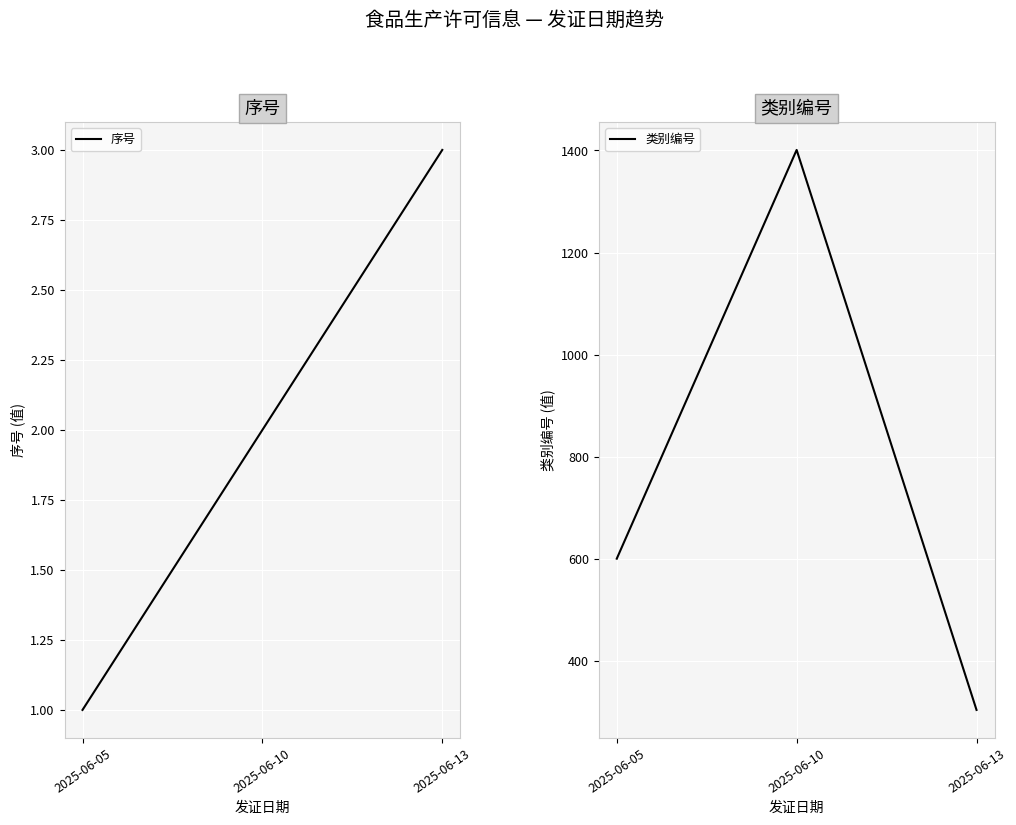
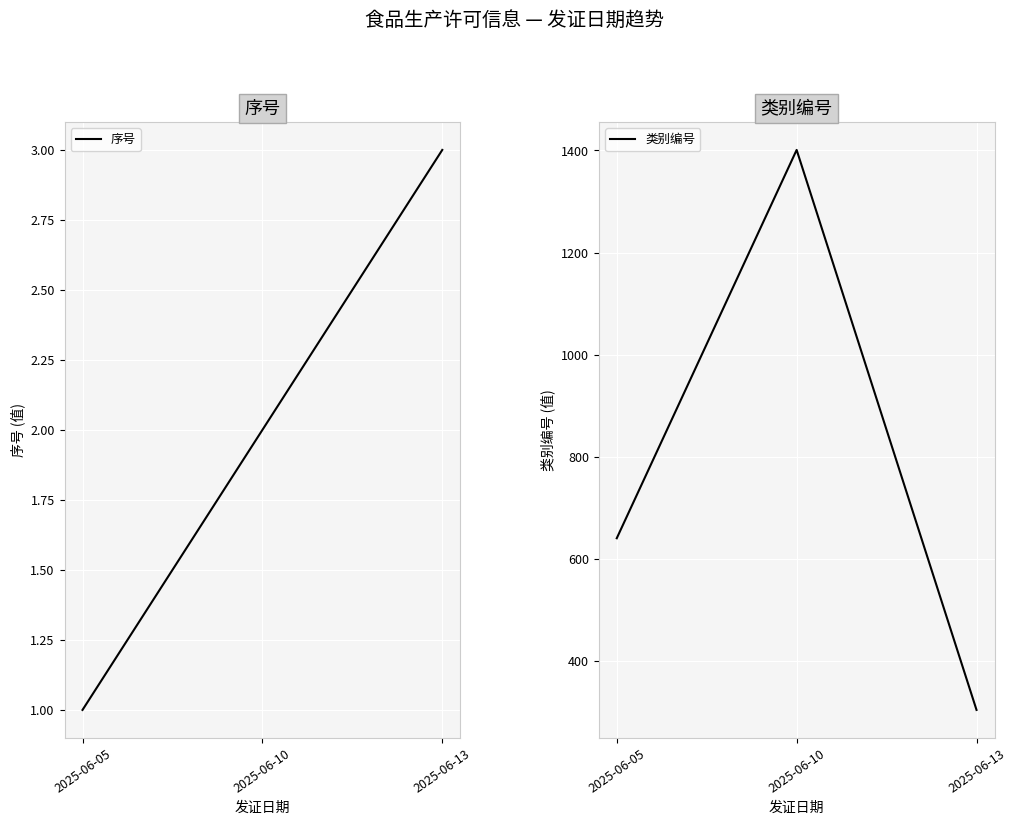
类别编号, 2025-06-05: 600 -> 640
